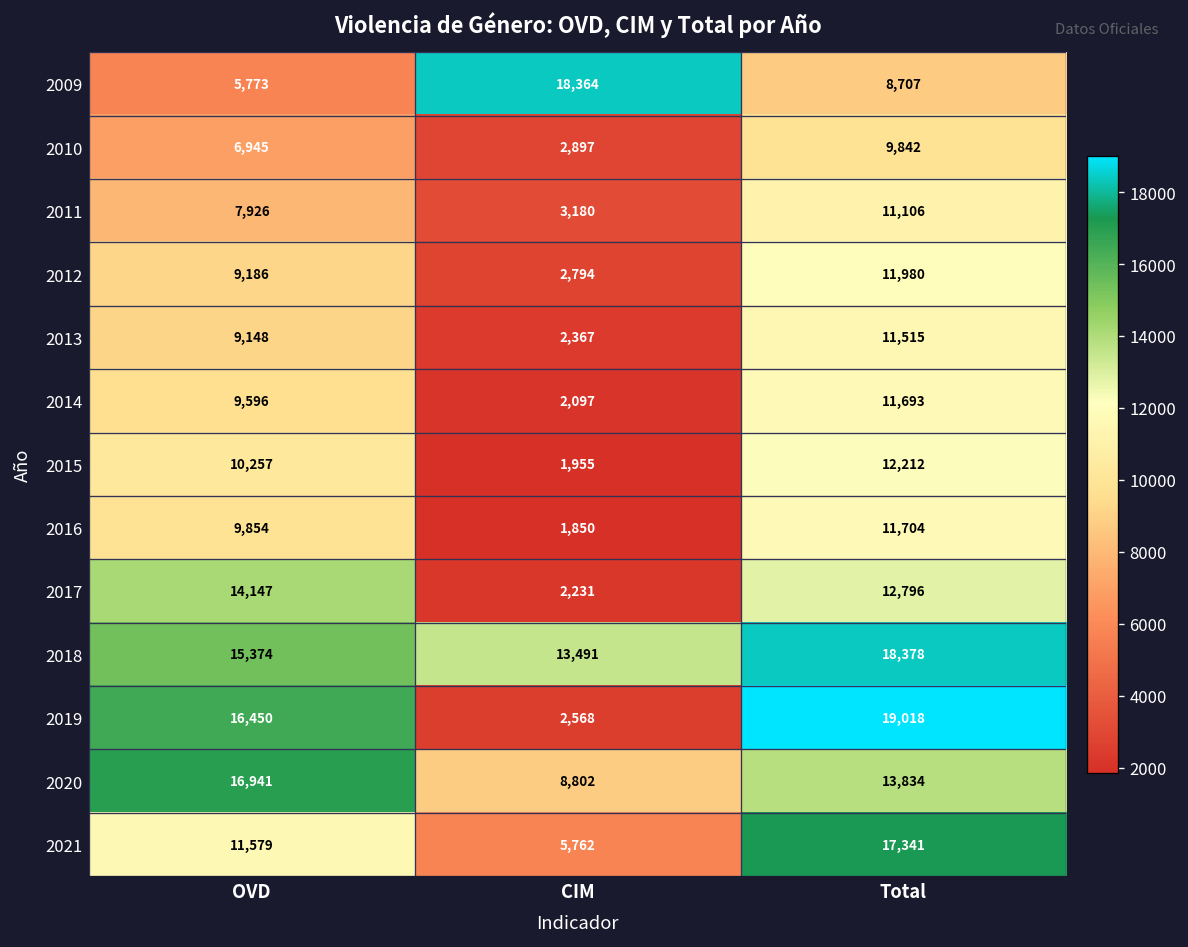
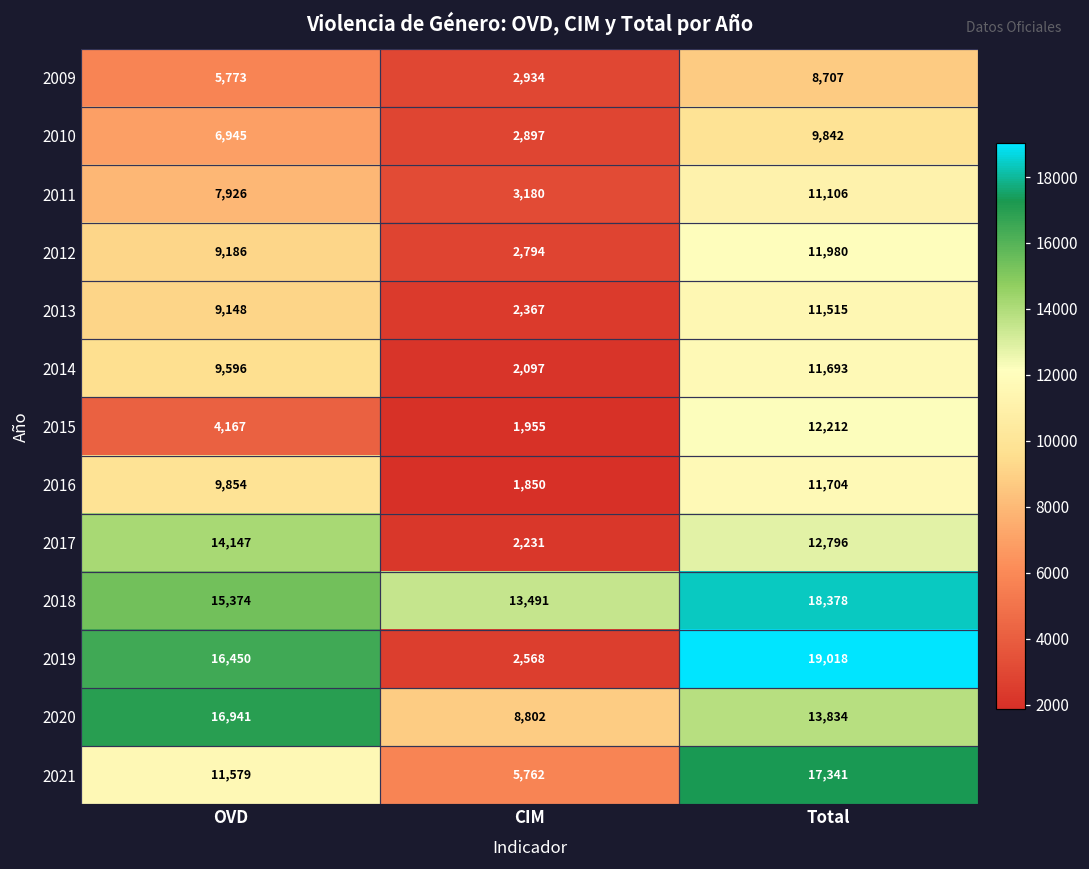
2009, CIM: 18,364 -> 2,934
2015, OVD: 10,257 -> 4,167
